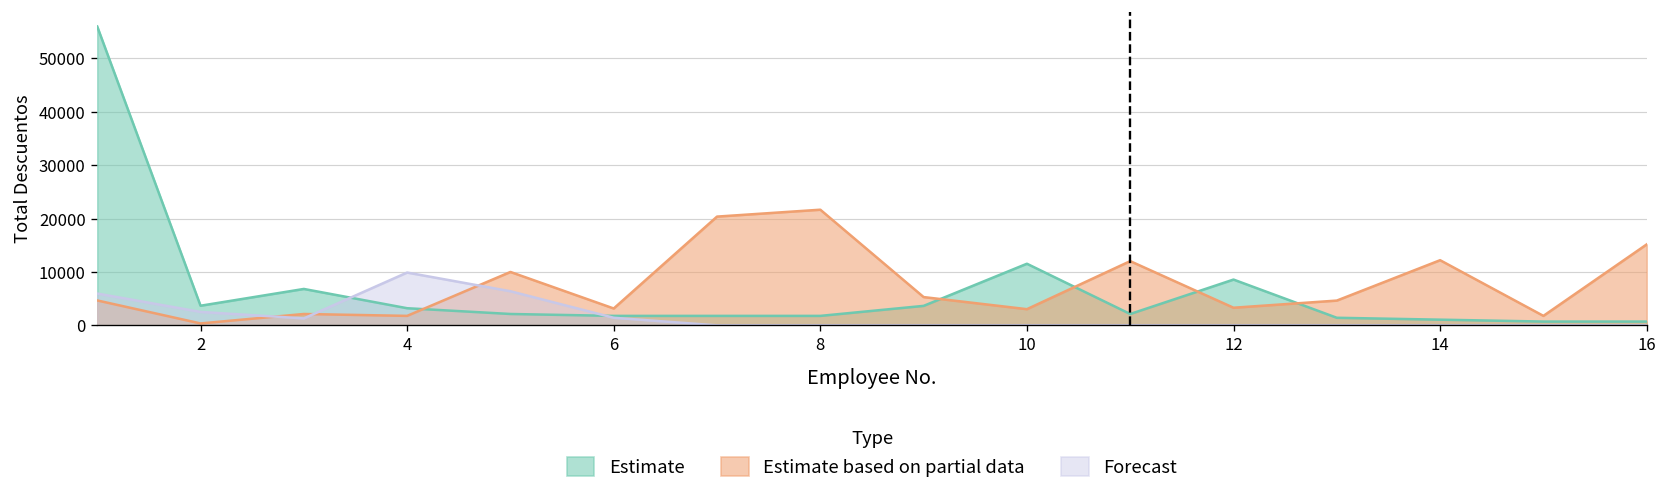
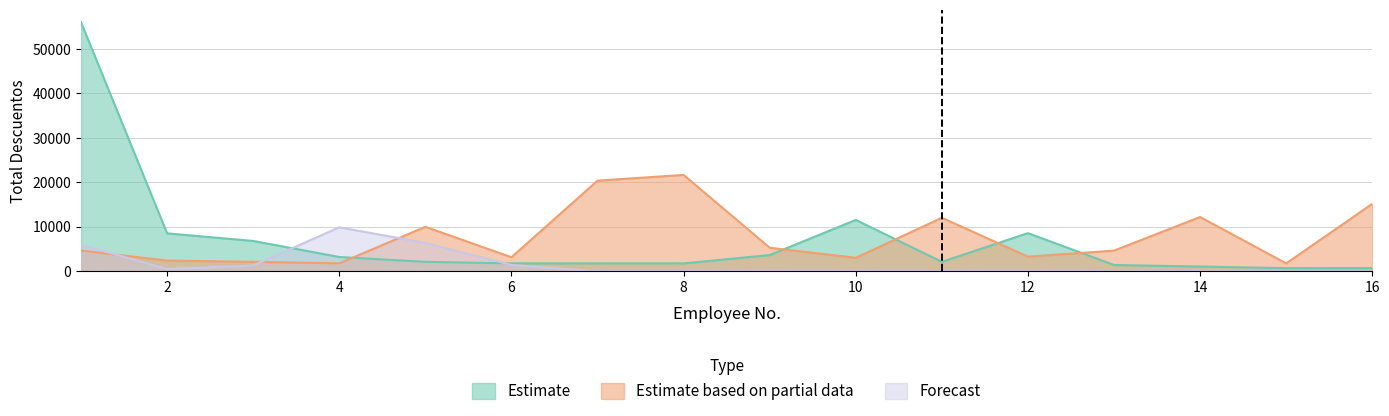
Estimate, 2: 4000 -> 9000
Estimate based on partial data, 2: 0 -> 2000
Forecast, 2: 3000 -> 1000
